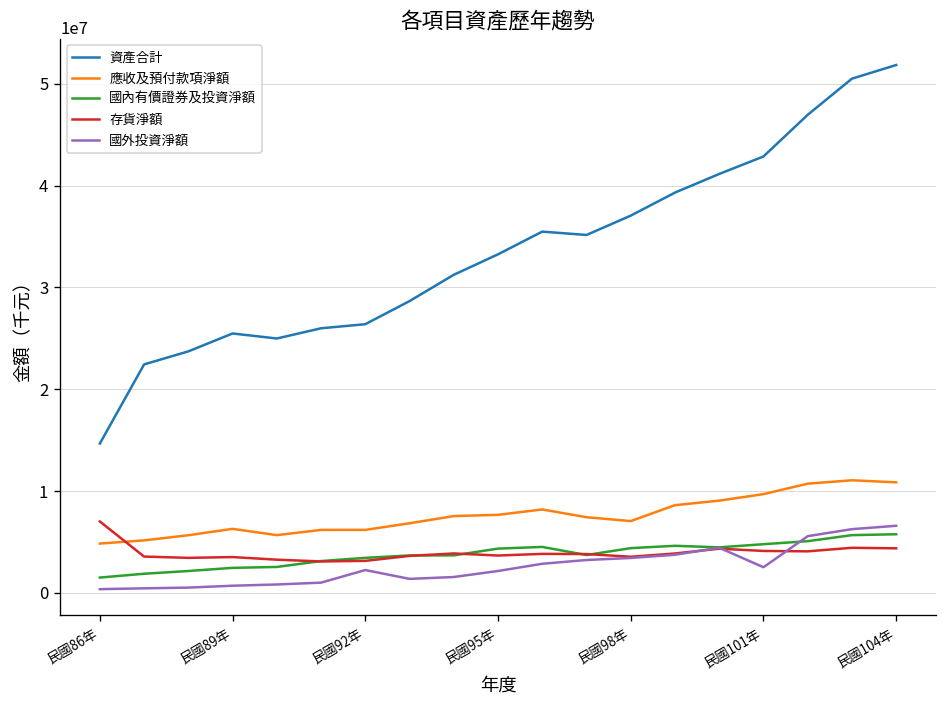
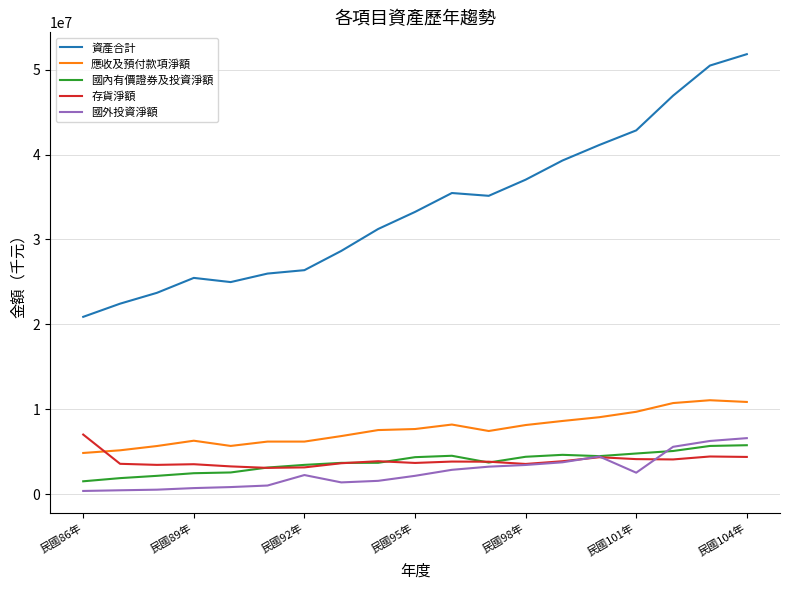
資產合計, 民國86年: 15000000 -> 21000000
應收及預付款項淨額, 民國98年: 7000000 -> 8000000
